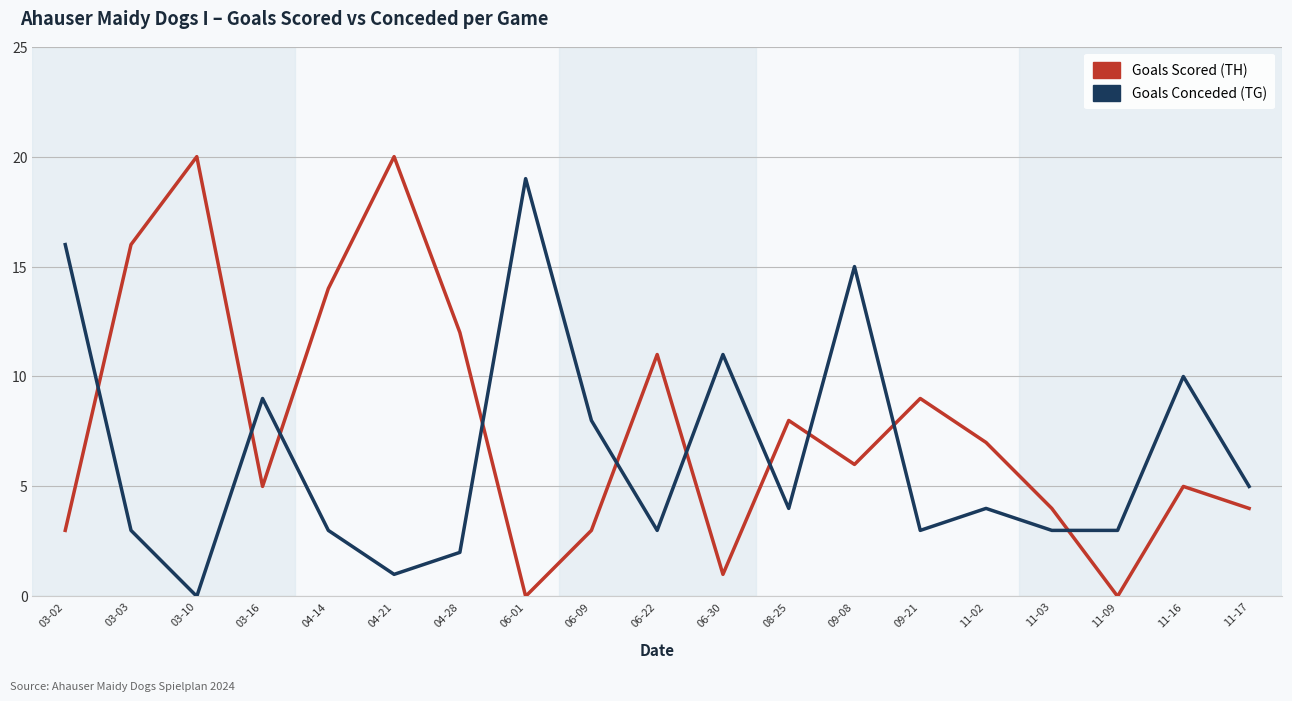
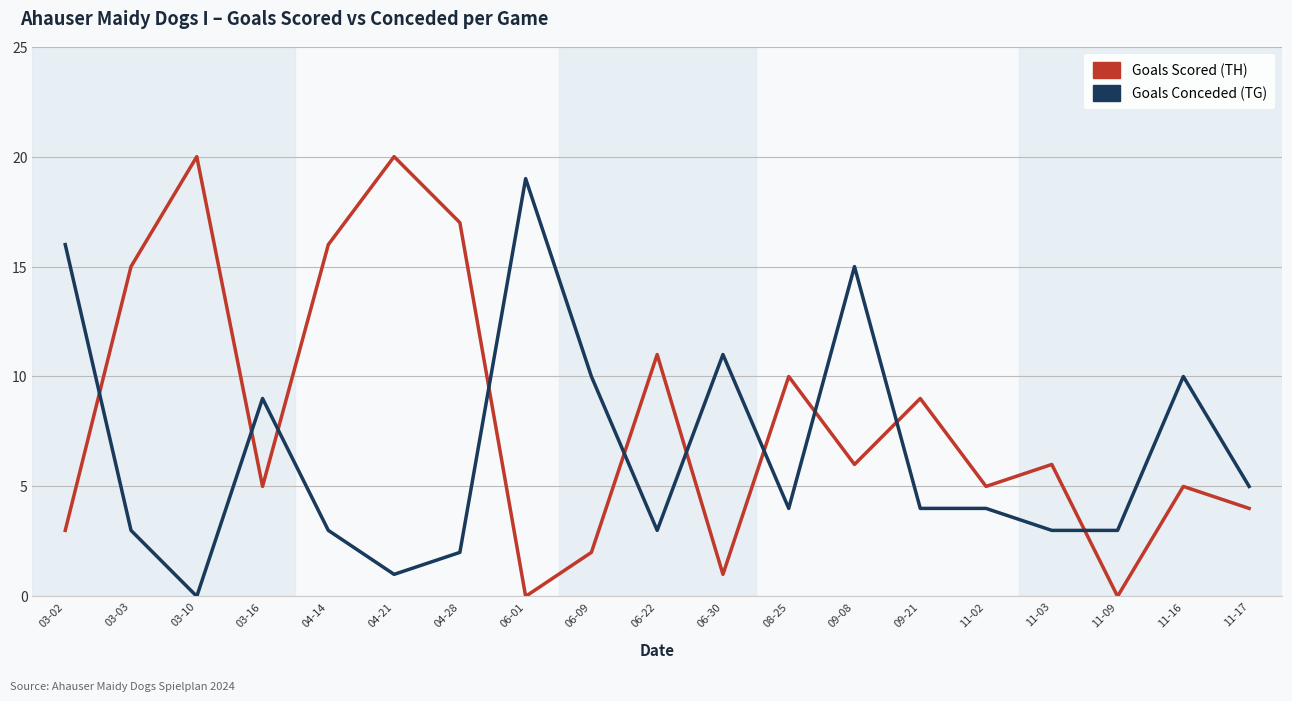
Goals Scored (TH), 03-03: 16 -> 15
Goals Scored (TH), 04-14: 14 -> 16
Goals Scored (TH), 04-28: 12 -> 17
Goals Scored (TH), 06-09: 3 -> 2
Goals Conceded (TG), 06-09: 8 -> 10
Goals Scored (TH), 08-25: 8 -> 10
Goals Conceded (TG), 09-21: 3 -> 4
Goals Scored (TH), 11-02: 7 -> 5
Goals Scored (TH), 11-03: 4 -> 6
